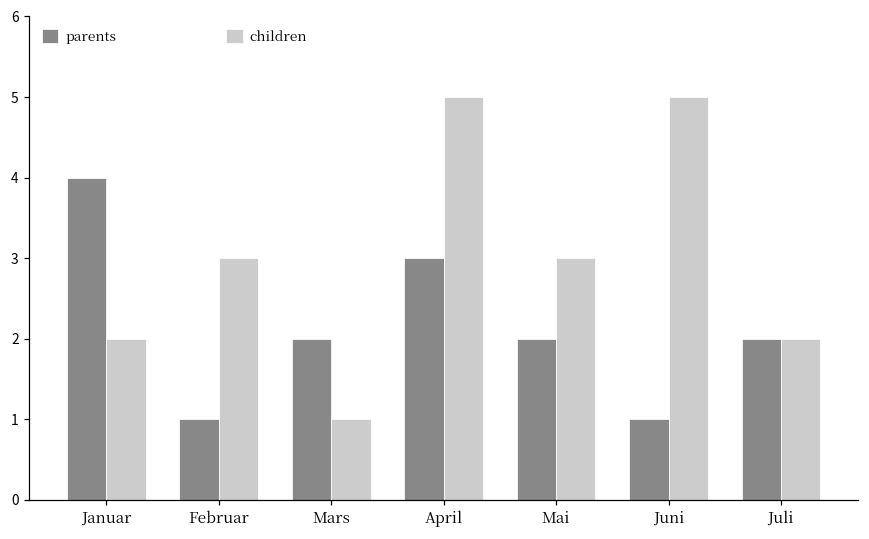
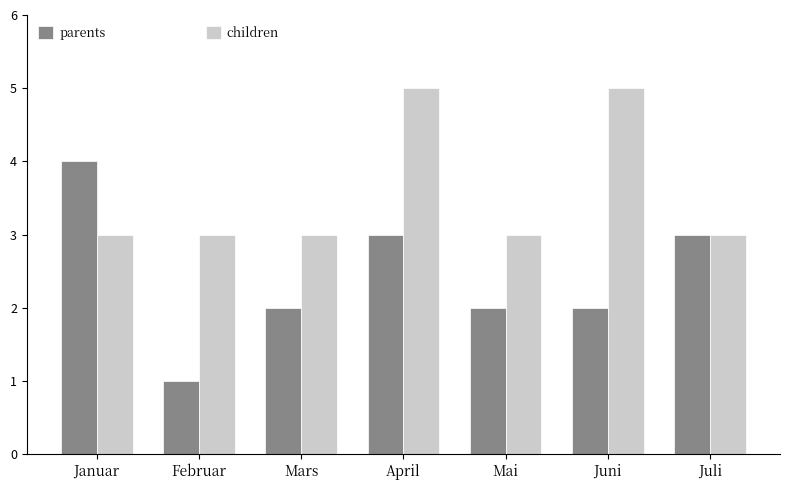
children, Januar: 2 -> 3
children, Mars: 1 -> 3
parents, Juni: 1 -> 2
parents, Juli: 2 -> 3
children, Juli: 2 -> 3
